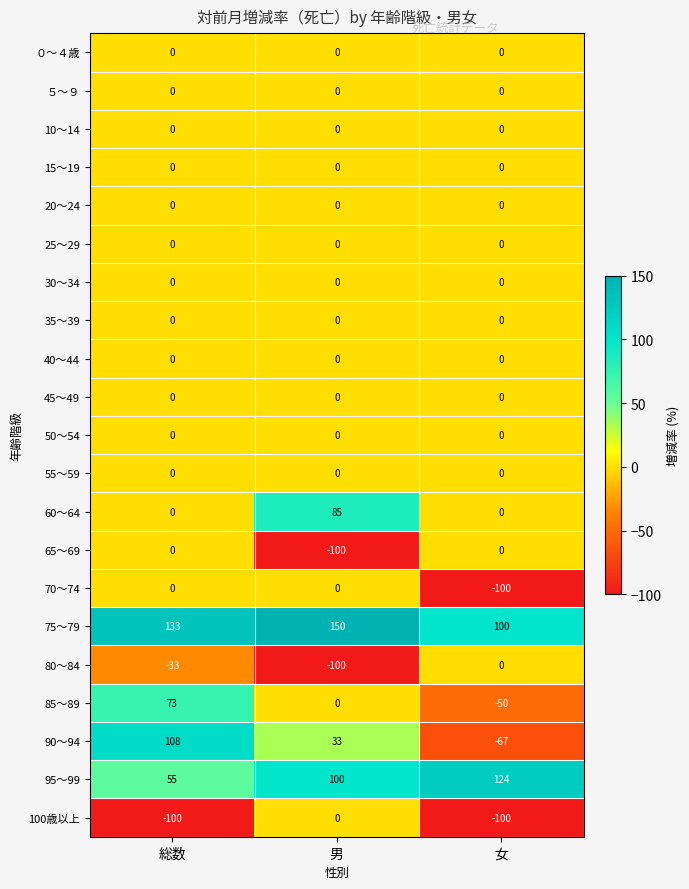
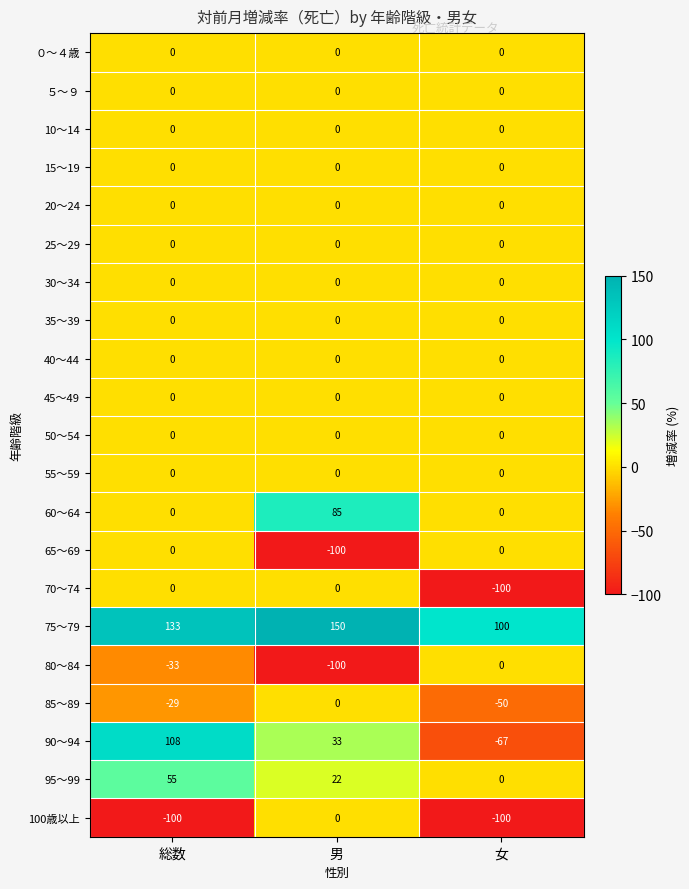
85～89, 総数: 73 -> -29
95～99, 男: 100 -> 22
95～99, 女: 124 -> 0
